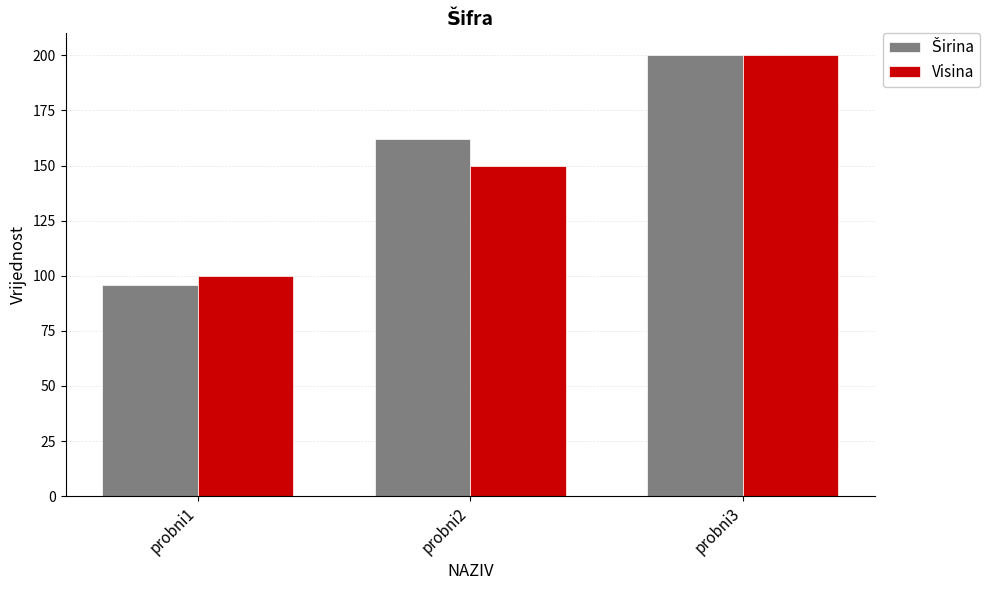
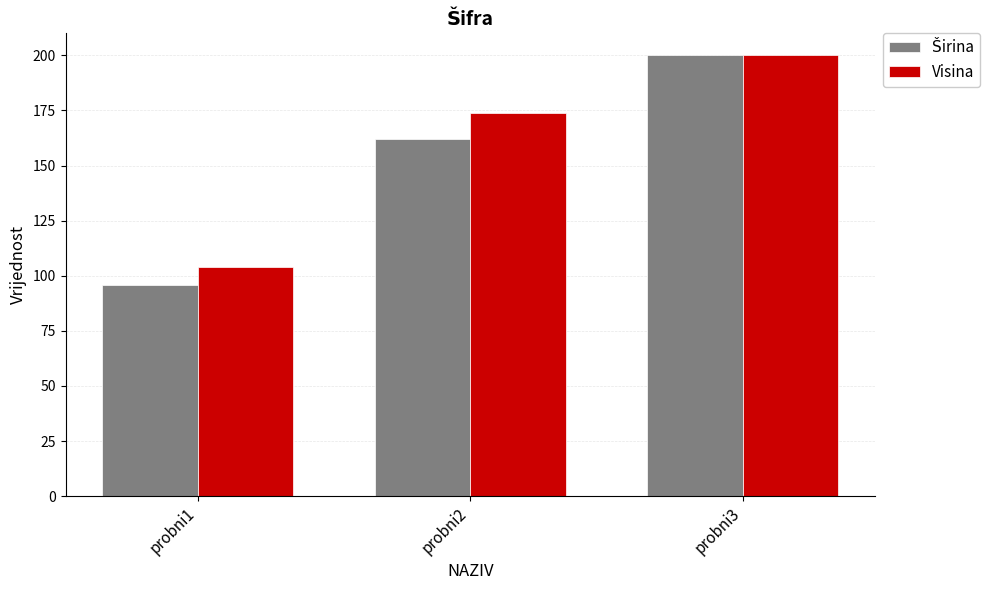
Visina, probni1: 100 -> 104
Visina, probni2: 150 -> 174
